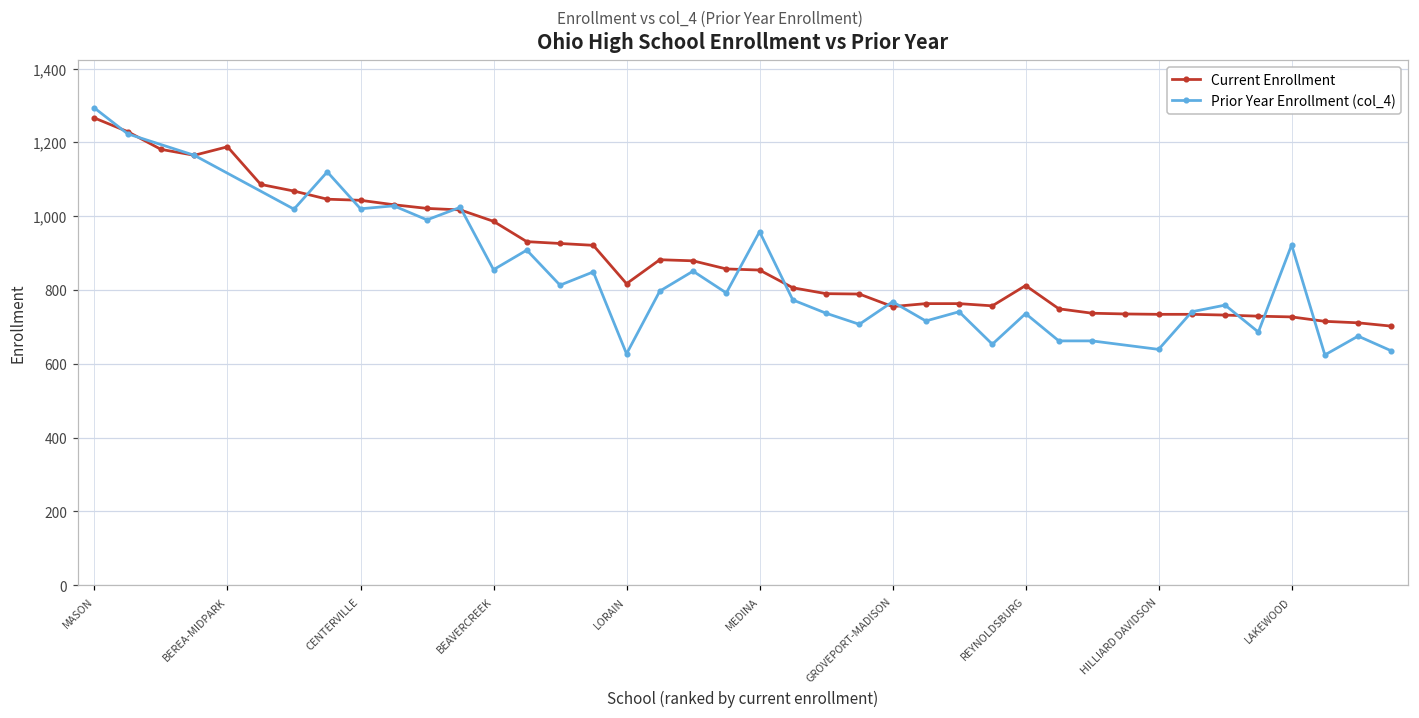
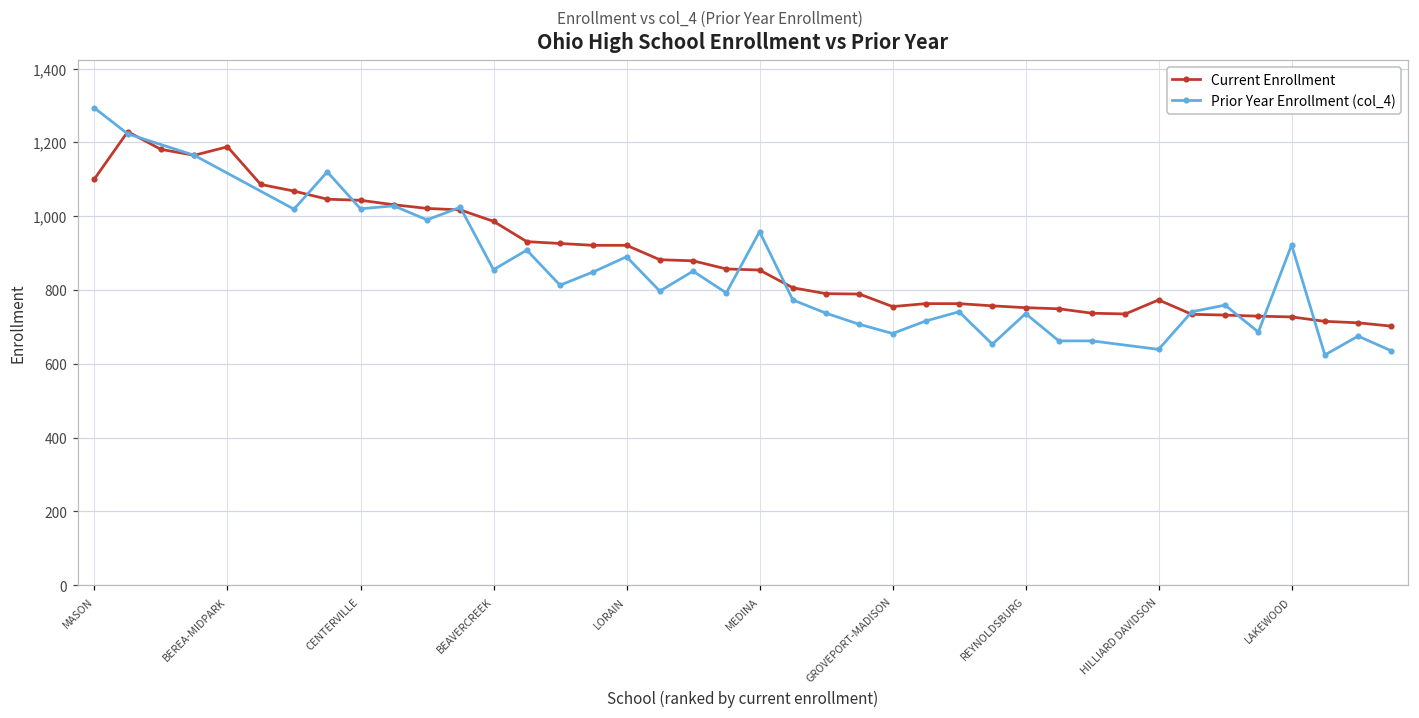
Current Enrollment, MASON: 1,270 -> 1,100
Current Enrollment, LORAIN: 820 -> 920
Prior Year Enrollment (col_4), LORAIN: 630 -> 890
Prior Year Enrollment (col_4), GROVEPORT-MADISON: 770 -> 680
Current Enrollment, REYNOLDSBURG: 810 -> 750
Current Enrollment, HILLIARD DAVIDSON: 730 -> 770
